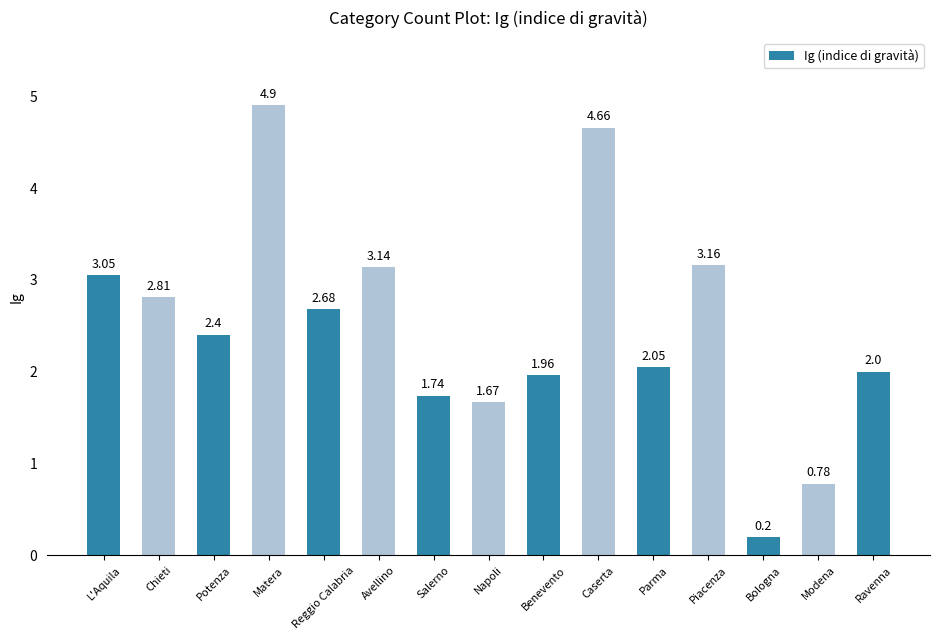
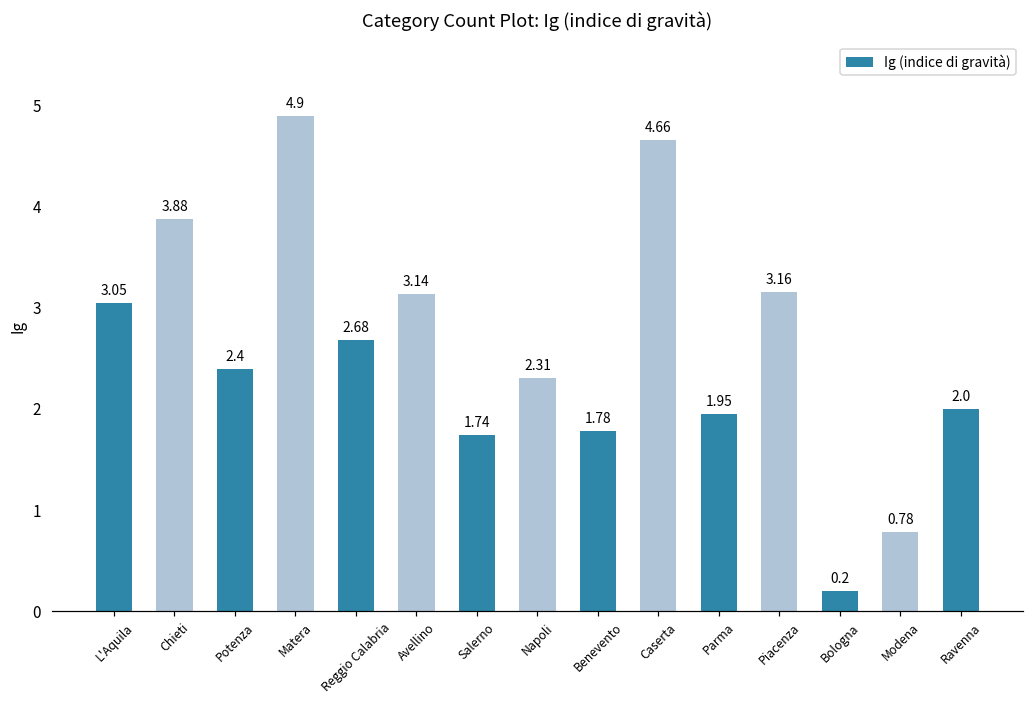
Chieti: 2.81 -> 3.88
Napoli: 1.67 -> 2.31
Benevento: 1.96 -> 1.78
Parma: 2.05 -> 1.95
